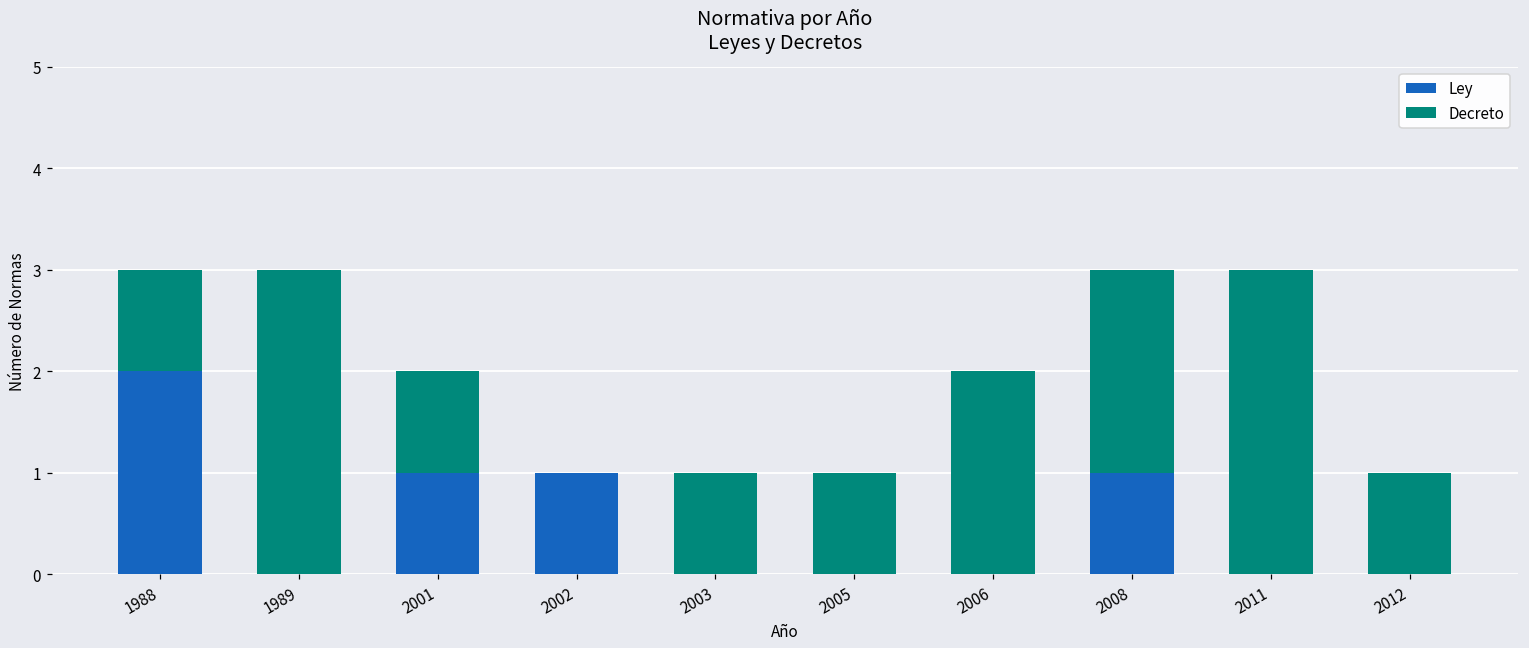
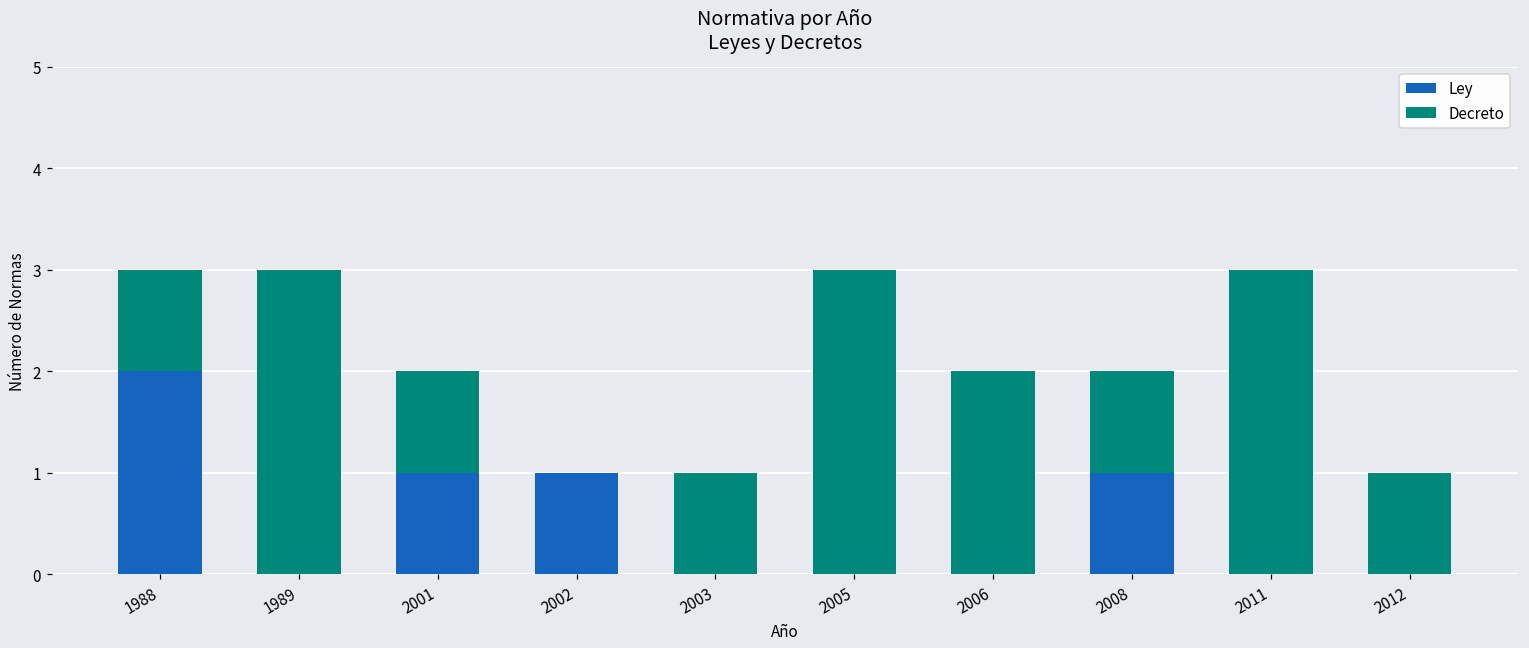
Decreto, 2005: 1 -> 3
Decreto, 2008: 2 -> 1
